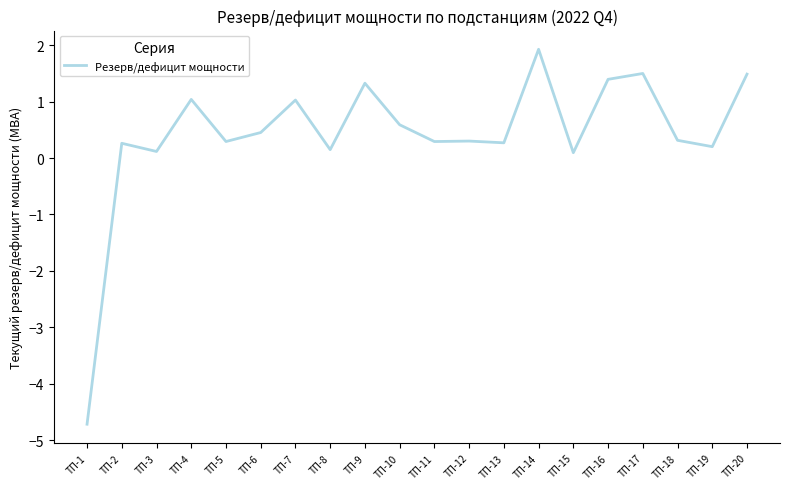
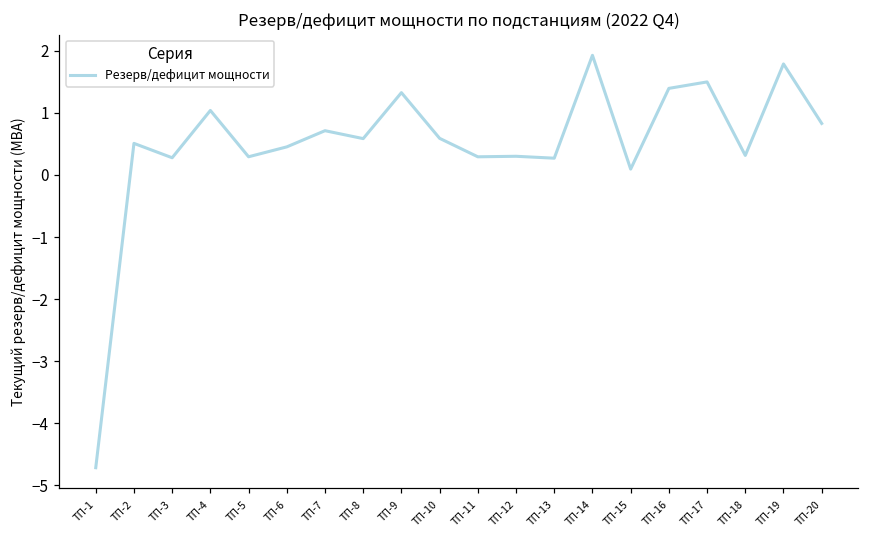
ТП-2: 0.3 -> 0.5
ТП-3: 0.1 -> 0.3
ТП-7: 1.0 -> 0.7
ТП-8: 0.1 -> 0.6
ТП-19: 0.2 -> 1.8
ТП-20: 1.5 -> 0.8
